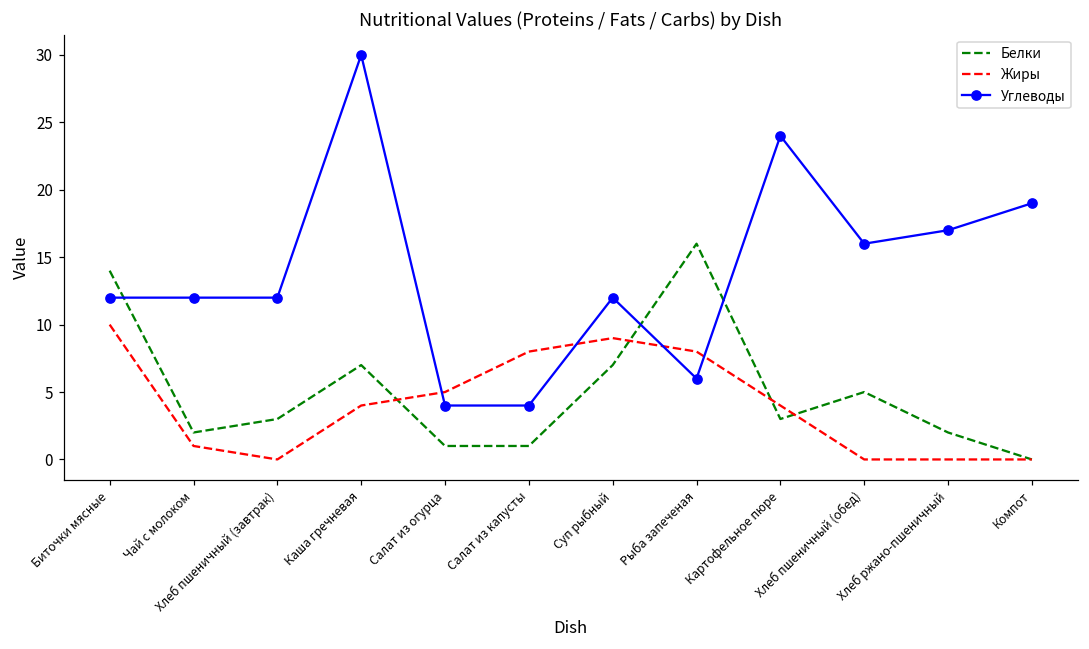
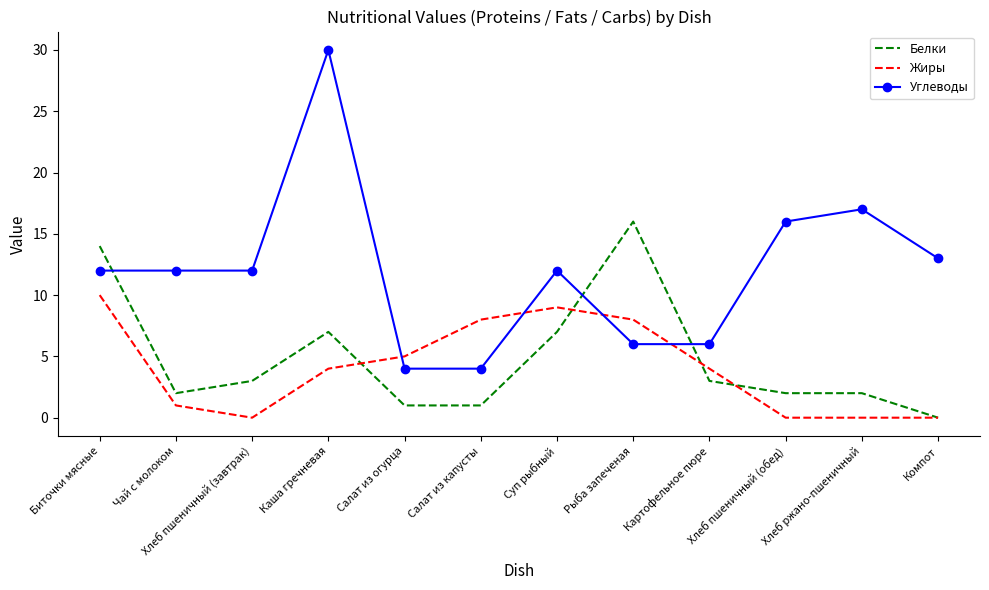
Углеводы, Картофельное пюре: 24 -> 6
Белки, Хлеб пшеничный (обед): 5 -> 2
Углеводы, Компот: 19 -> 13
